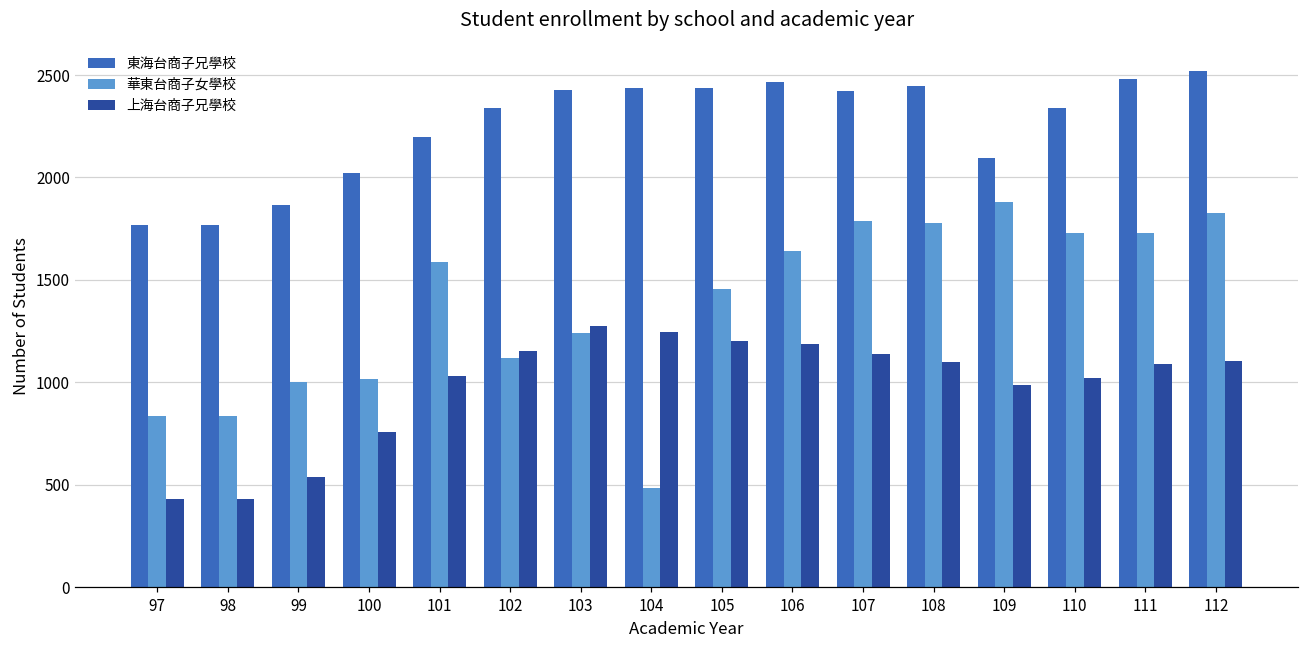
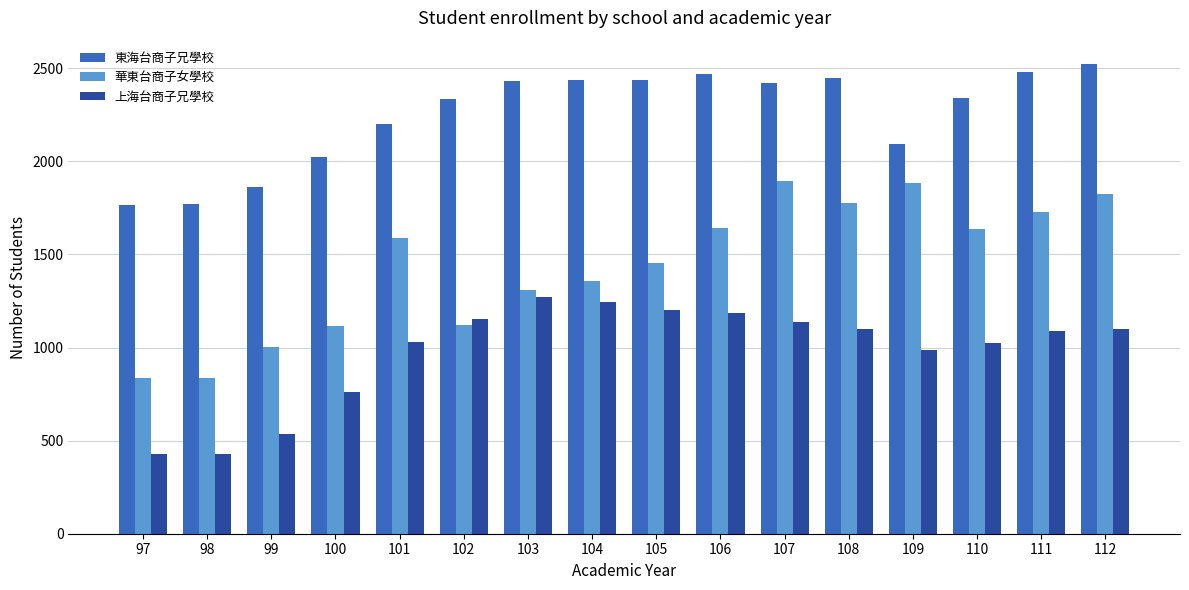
華東台商子女學校, 100: 1020 -> 1120
華東台商子女學校, 103: 1240 -> 1310
華東台商子女學校, 104: 480 -> 1360
華東台商子女學校, 107: 1790 -> 1890
華東台商子女學校, 110: 1730 -> 1640
